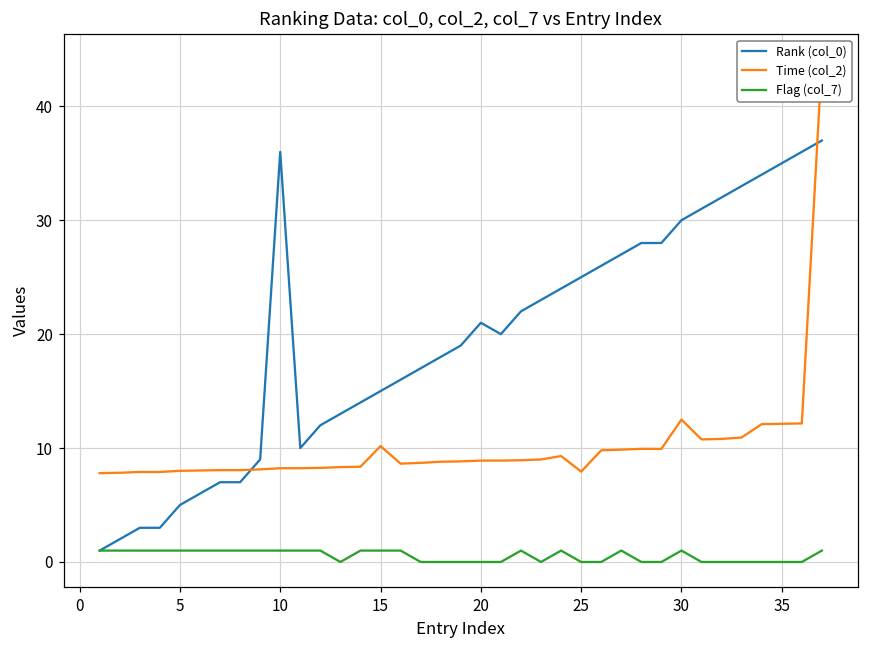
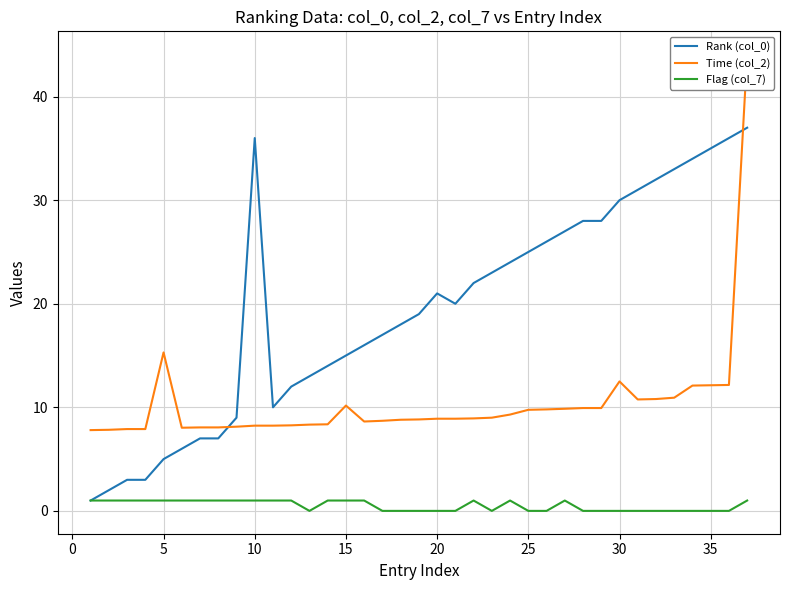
Time (col_2), 5: 8.0 -> 15.3
Time (col_2), 25: 7.9 -> 9.8
Flag (col_7), 30: 1 -> 0
